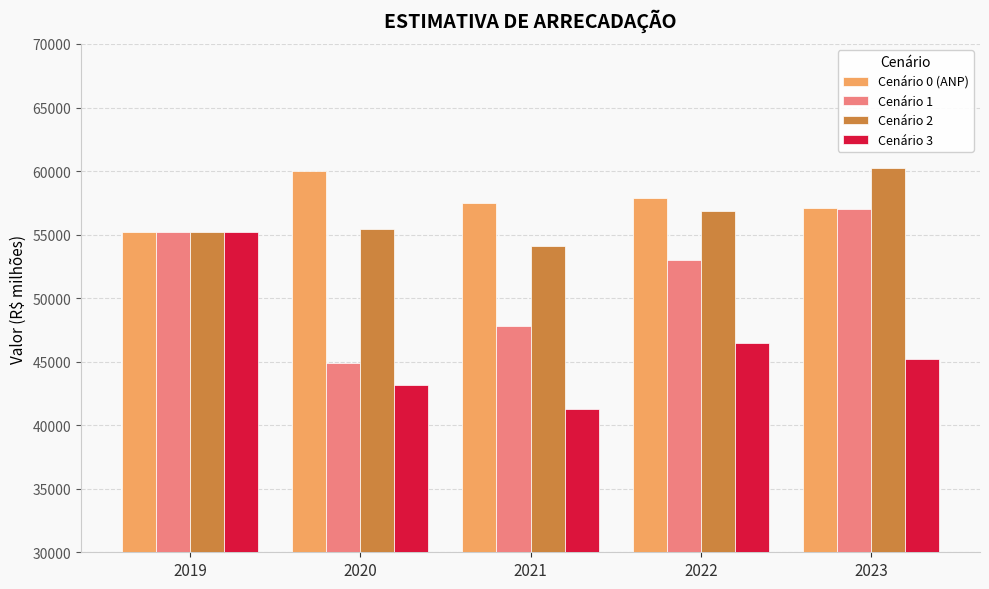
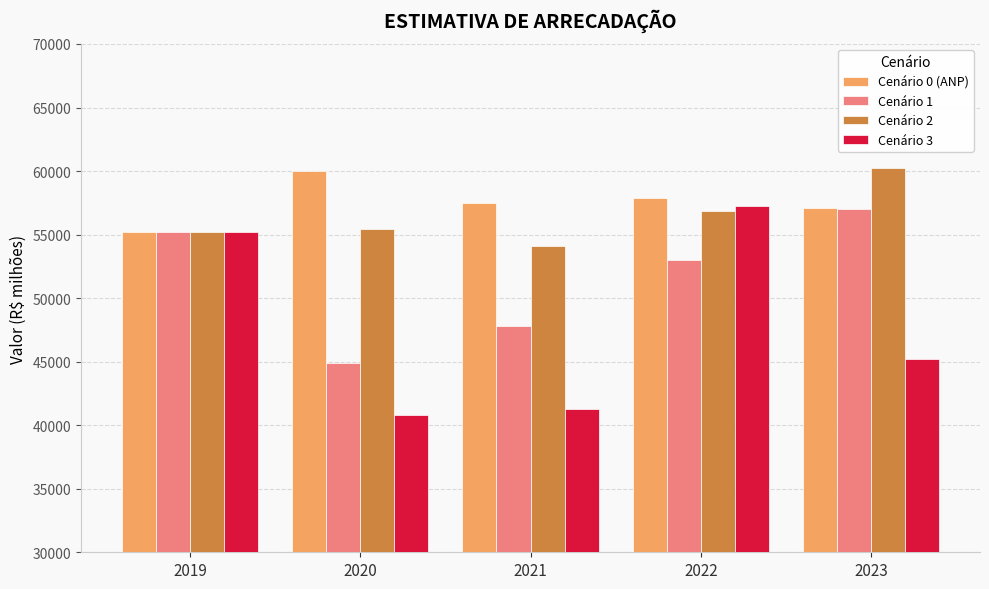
Cenário 3, 2020: 43100 -> 40800
Cenário 3, 2022: 46500 -> 57300
